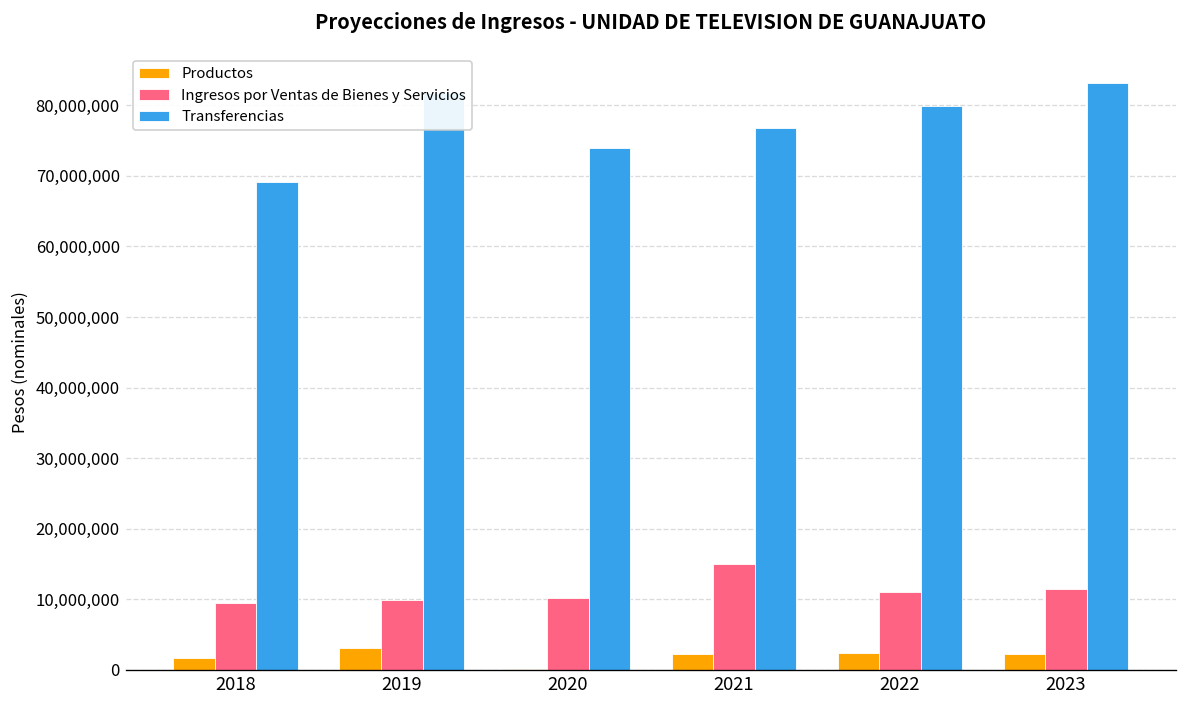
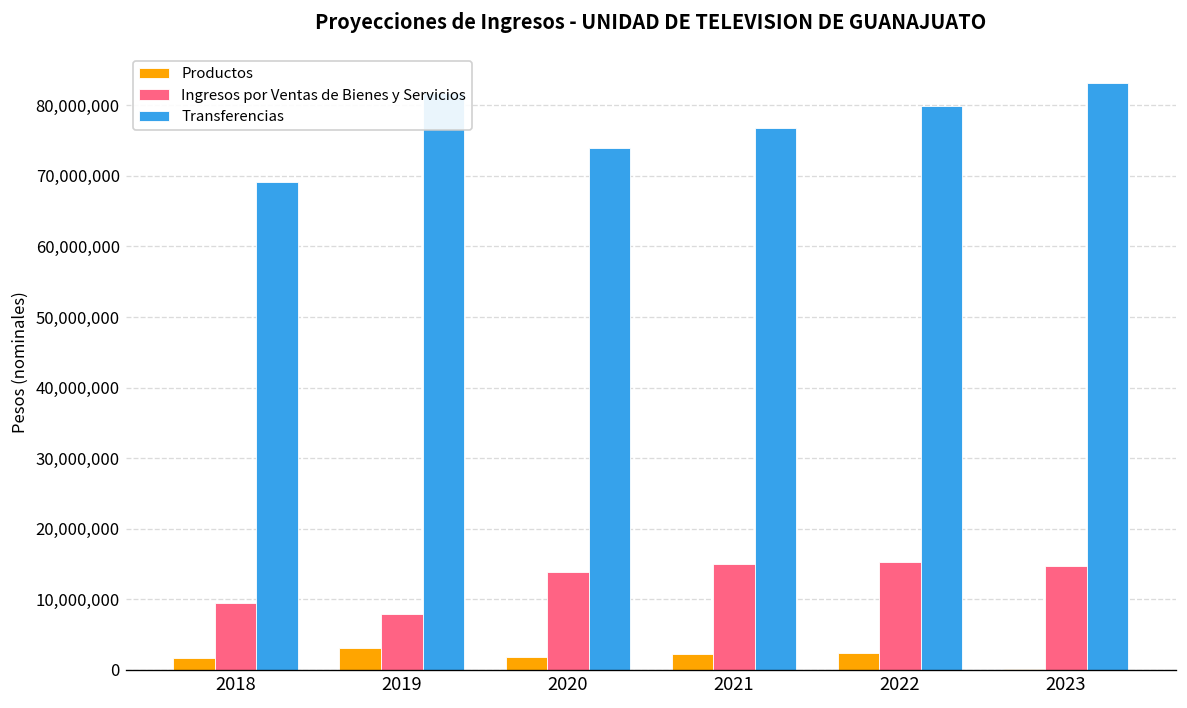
Ingresos por Ventas de Bienes y Servicios, 2019: 10,000,000 -> 8,000,000
Productos, 2020: 0 -> 2,000,000
Ingresos por Ventas de Bienes y Servicios, 2020: 10,000,000 -> 14,000,000
Ingresos por Ventas de Bienes y Servicios, 2022: 11,000,000 -> 15,000,000
Productos, 2023: 2,000,000 -> 0
Ingresos por Ventas de Bienes y Servicios, 2023: 11,000,000 -> 15,000,000
